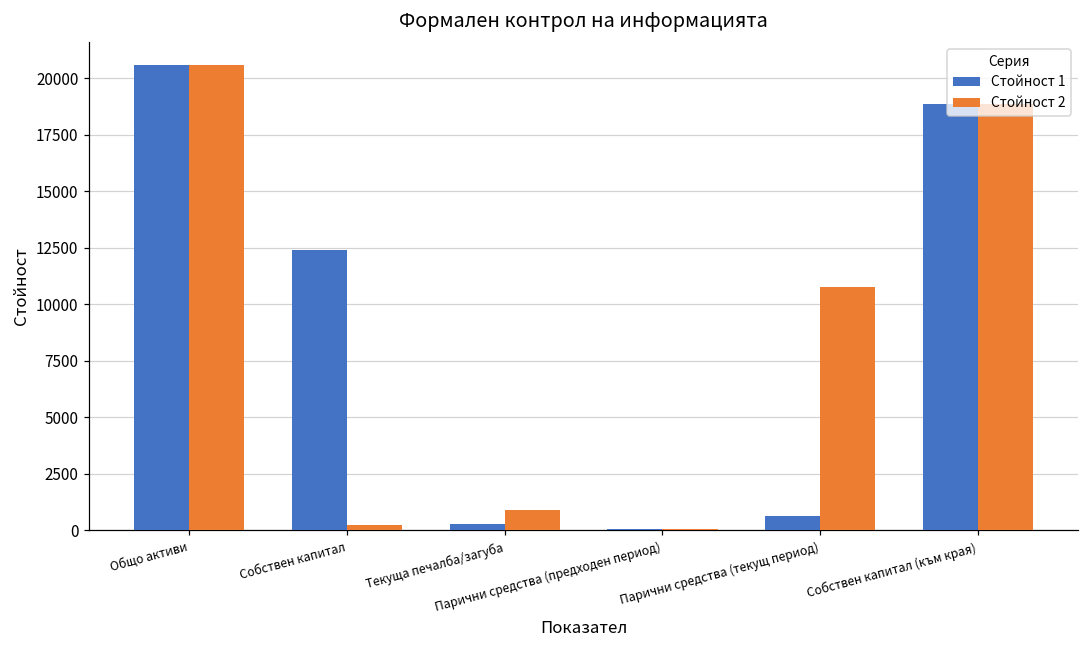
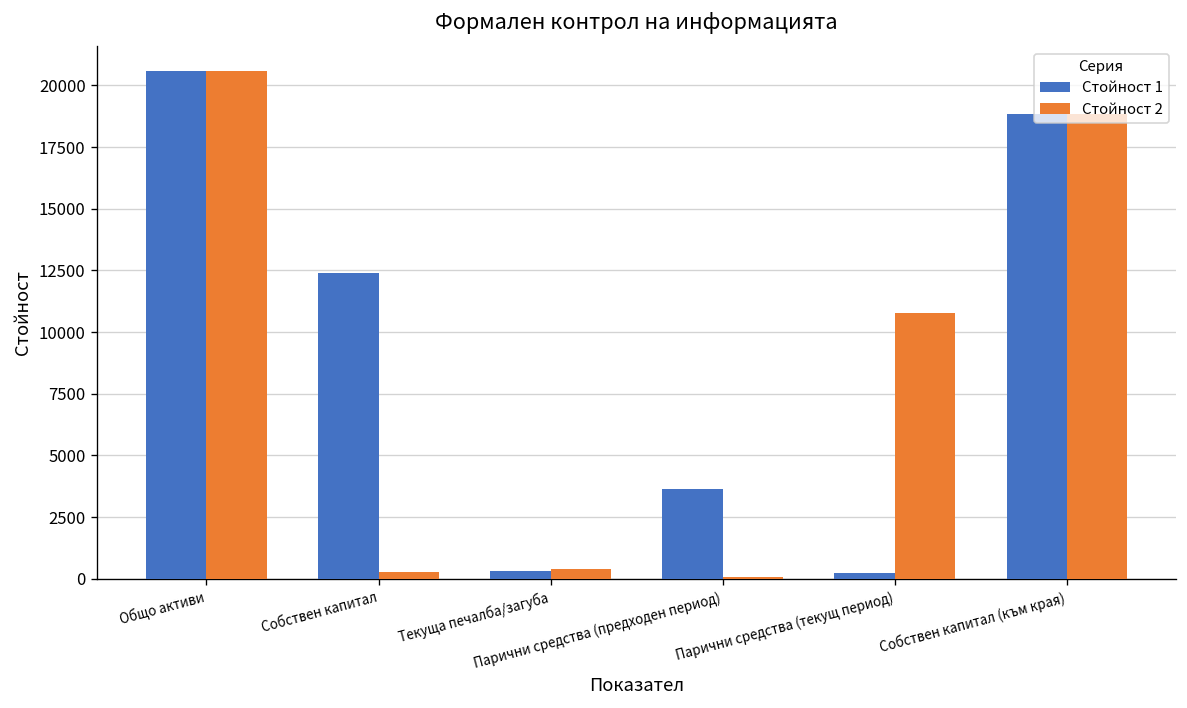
Стойност 2, Текуща печалба/загуба: 900 -> 400
Стойност 1, Парични средства (предходен период): 100 -> 3600
Стойност 1, Парични средства (текущ период): 600 -> 200
